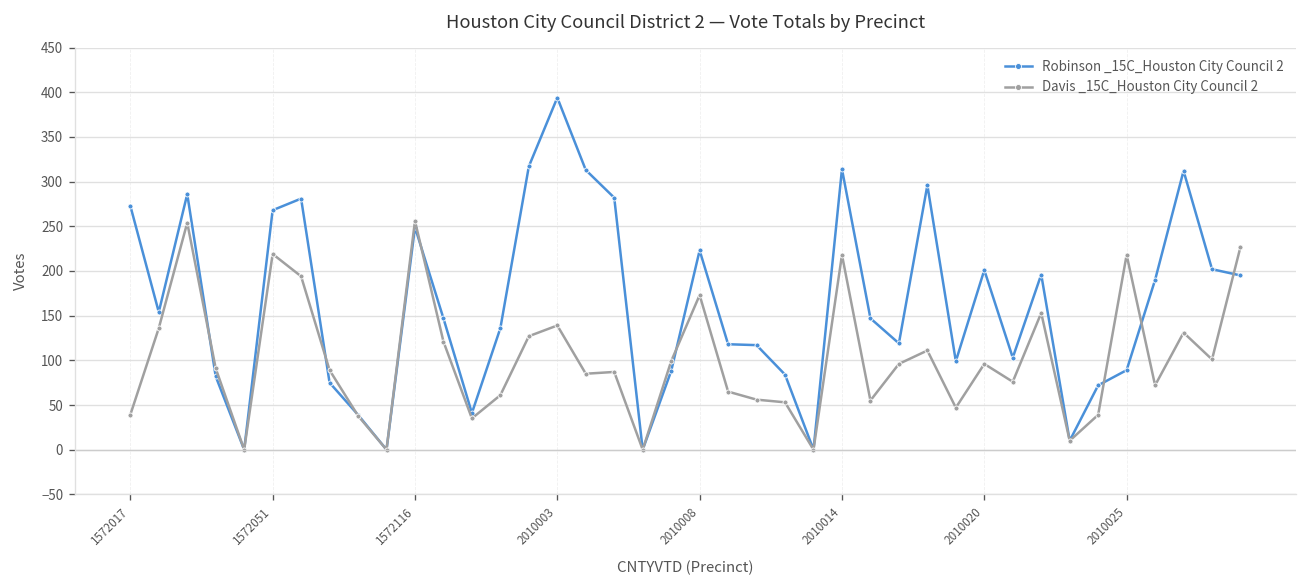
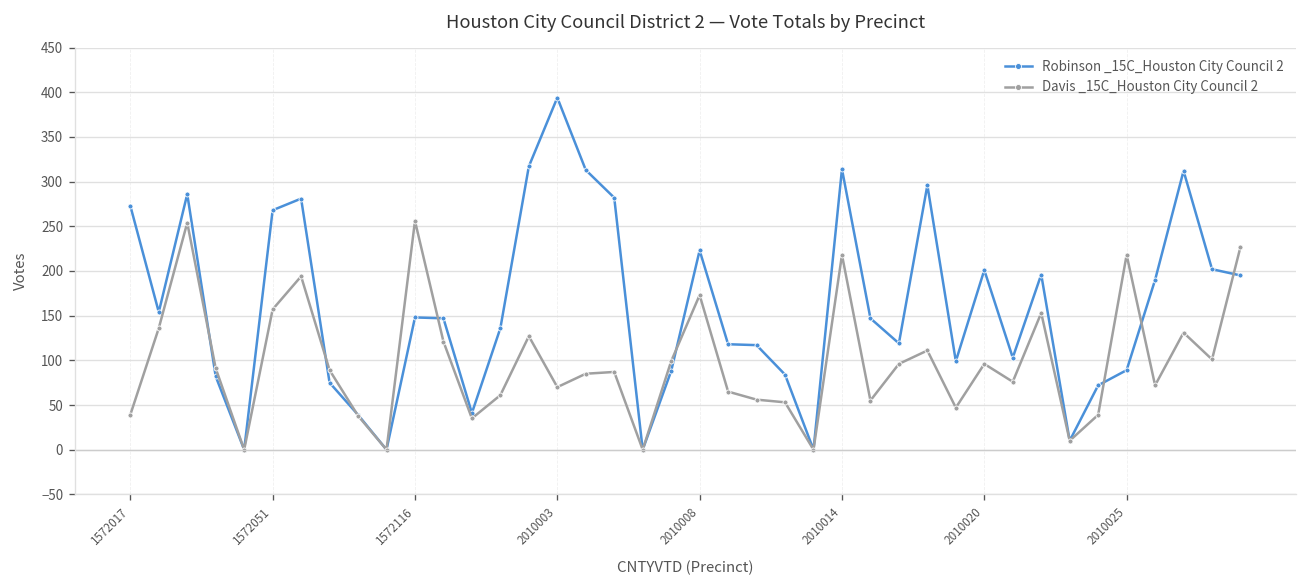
Davis _15C_Houston City Council 2, 1572051: 220 -> 160
Robinson _15C_Houston City Council 2, 1572116: 250 -> 150
Davis _15C_Houston City Council 2, 2010003: 140 -> 70
